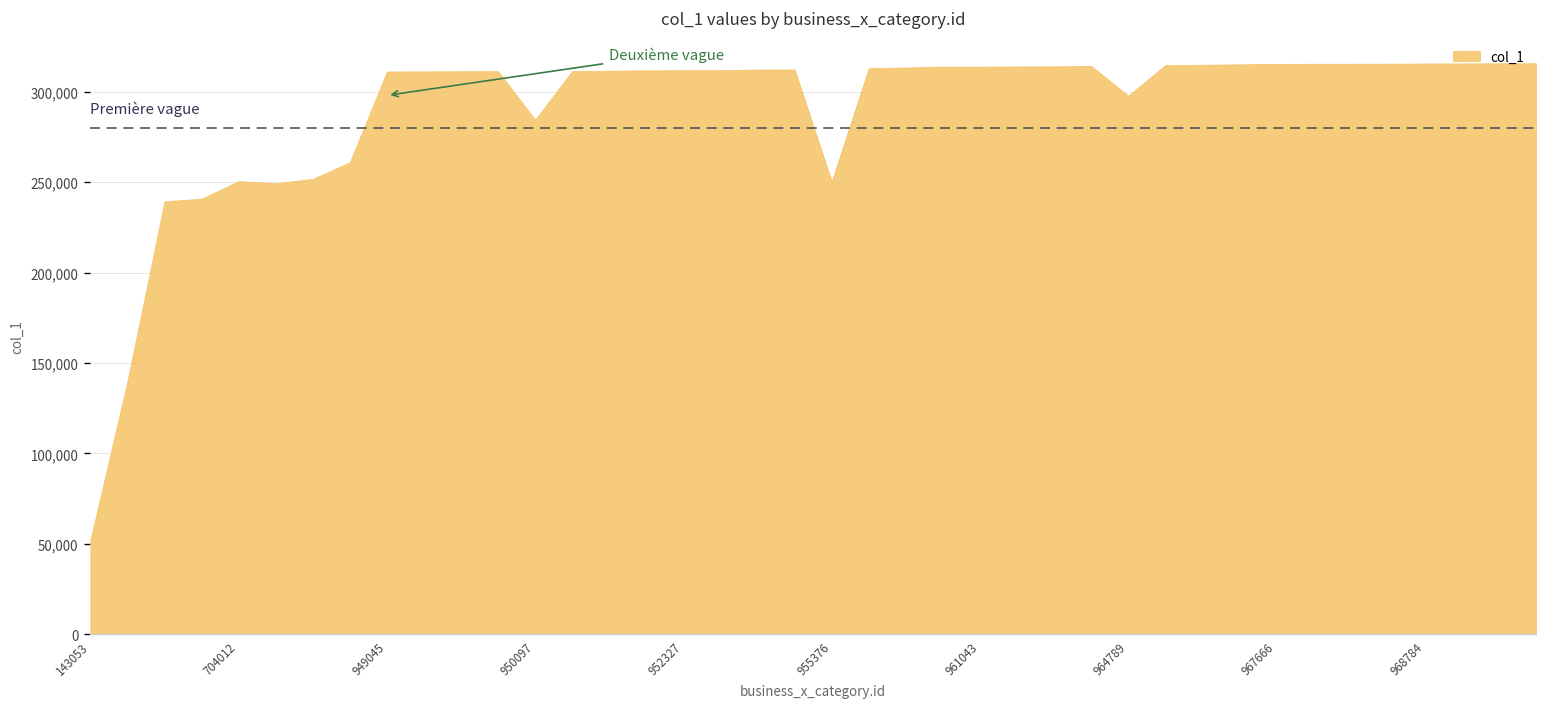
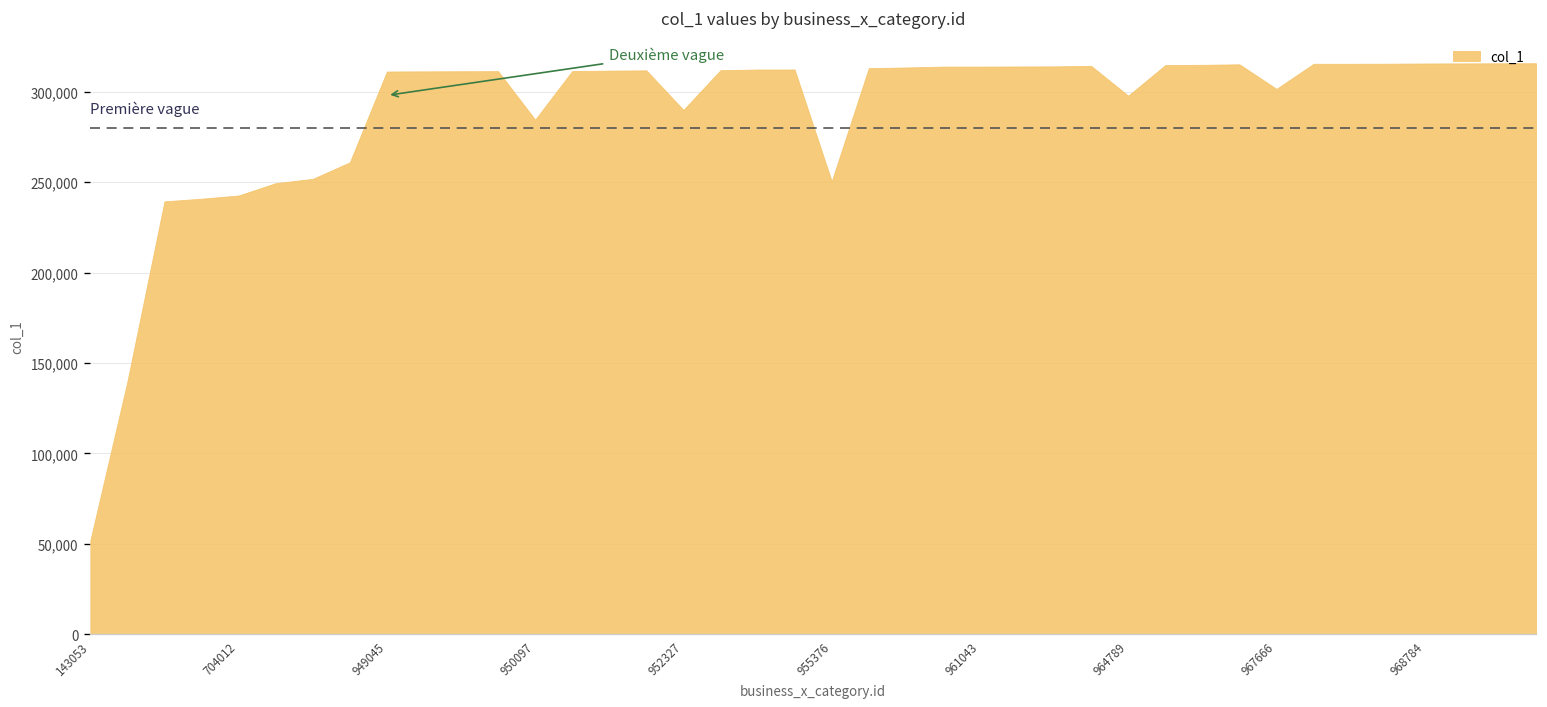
704012: 251,000 -> 243,000
952327: 312,000 -> 290,000
967666: 315,000 -> 302,000
